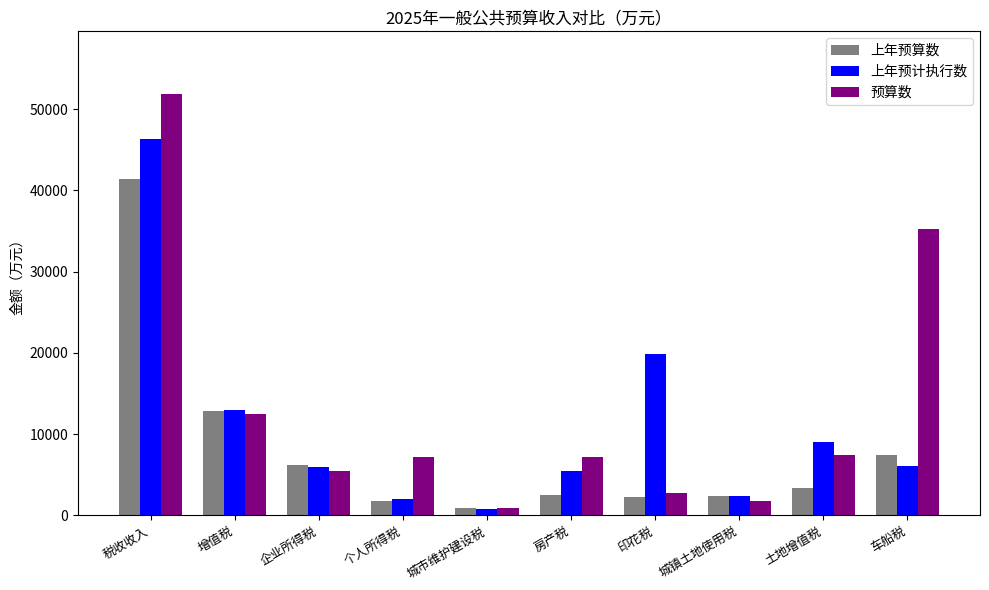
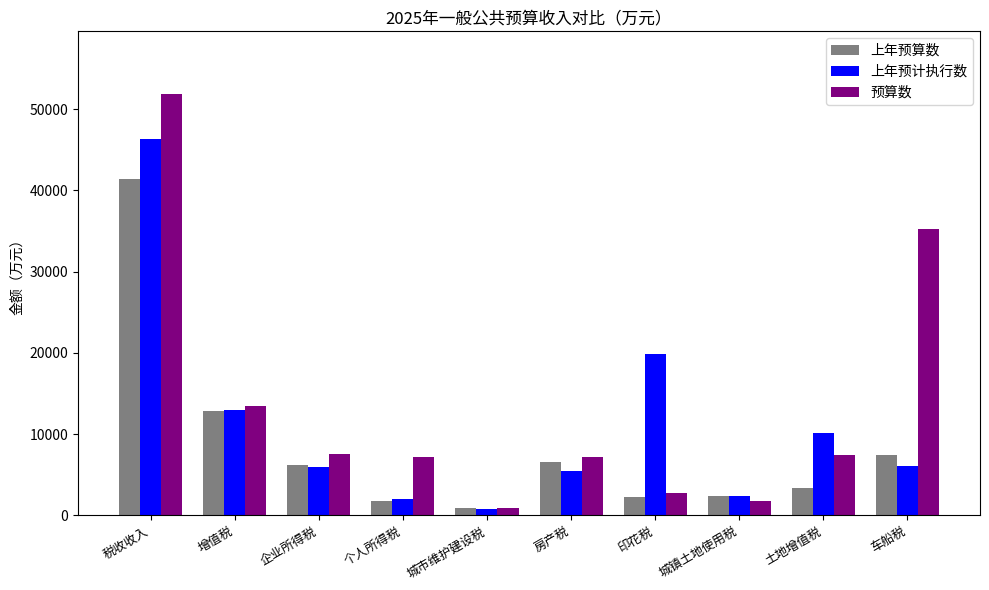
预算数, 增值税: 12000 -> 14000
预算数, 企业所得税: 5000 -> 8000
上年预算数, 房产税: 2000 -> 7000
上年预计执行数, 土地增值税: 9000 -> 10000
